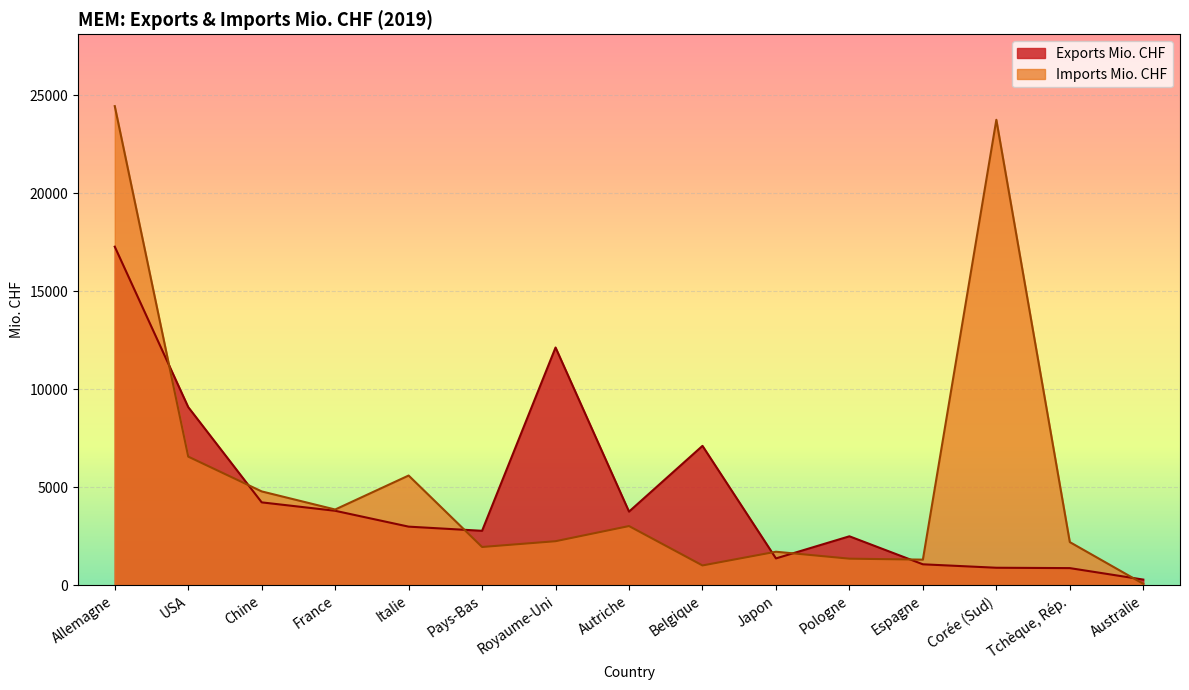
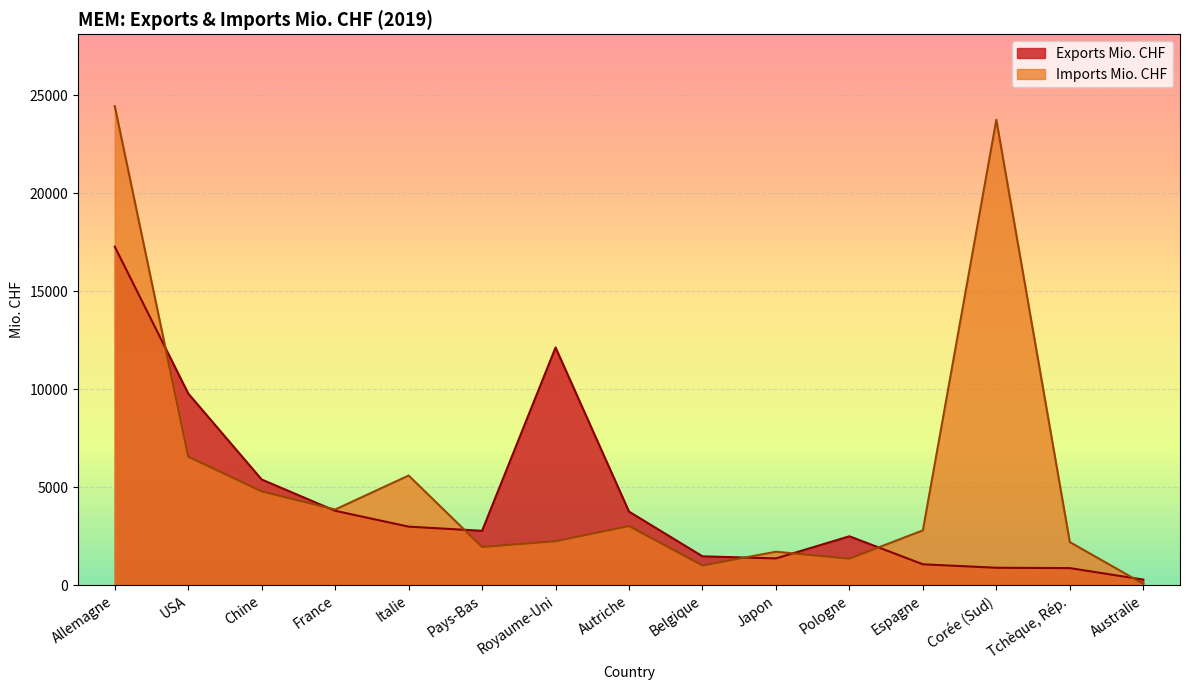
Exports Mio. CHF, USA: 9100 -> 9800
Exports Mio. CHF, Chine: 4200 -> 5400
Exports Mio. CHF, Belgique: 7100 -> 1500
Imports Mio. CHF, Espagne: 1300 -> 2800
